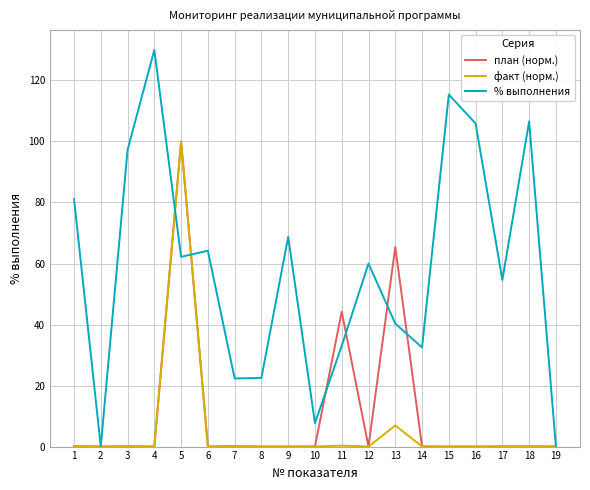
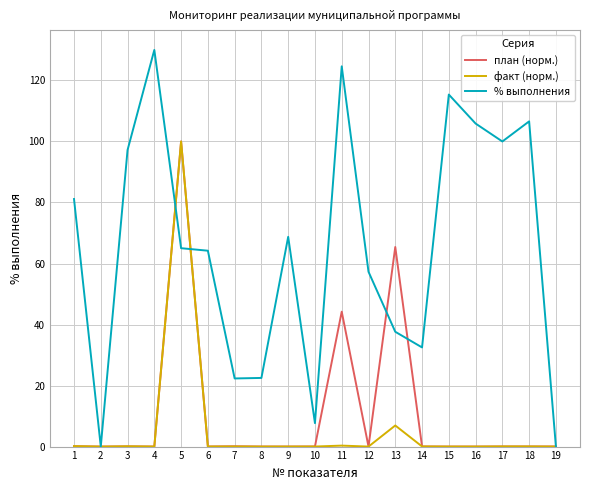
% выполнения, 5: 62 -> 65
% выполнения, 11: 33 -> 125
% выполнения, 12: 60 -> 57
% выполнения, 13: 40 -> 38
% выполнения, 17: 55 -> 100
